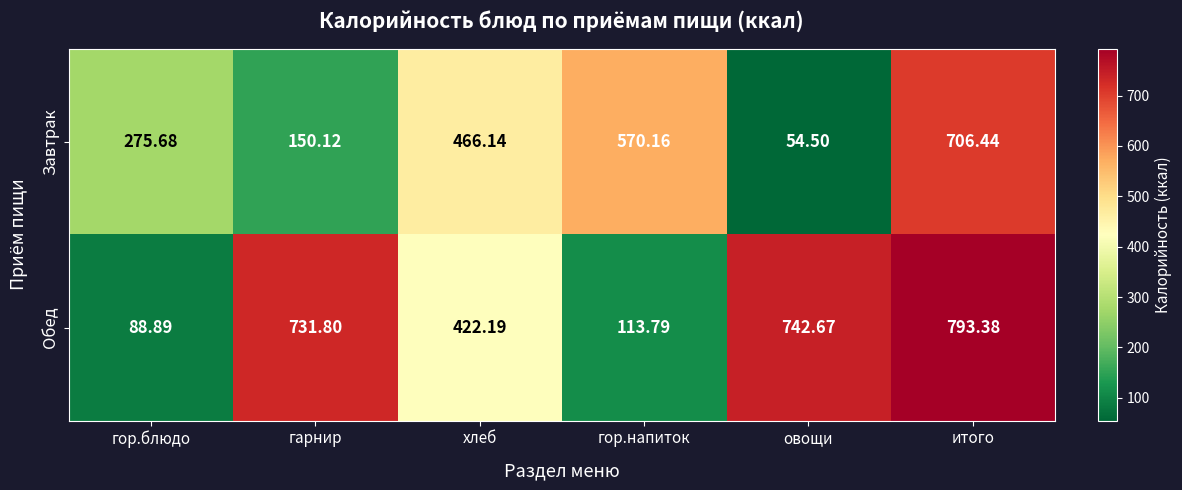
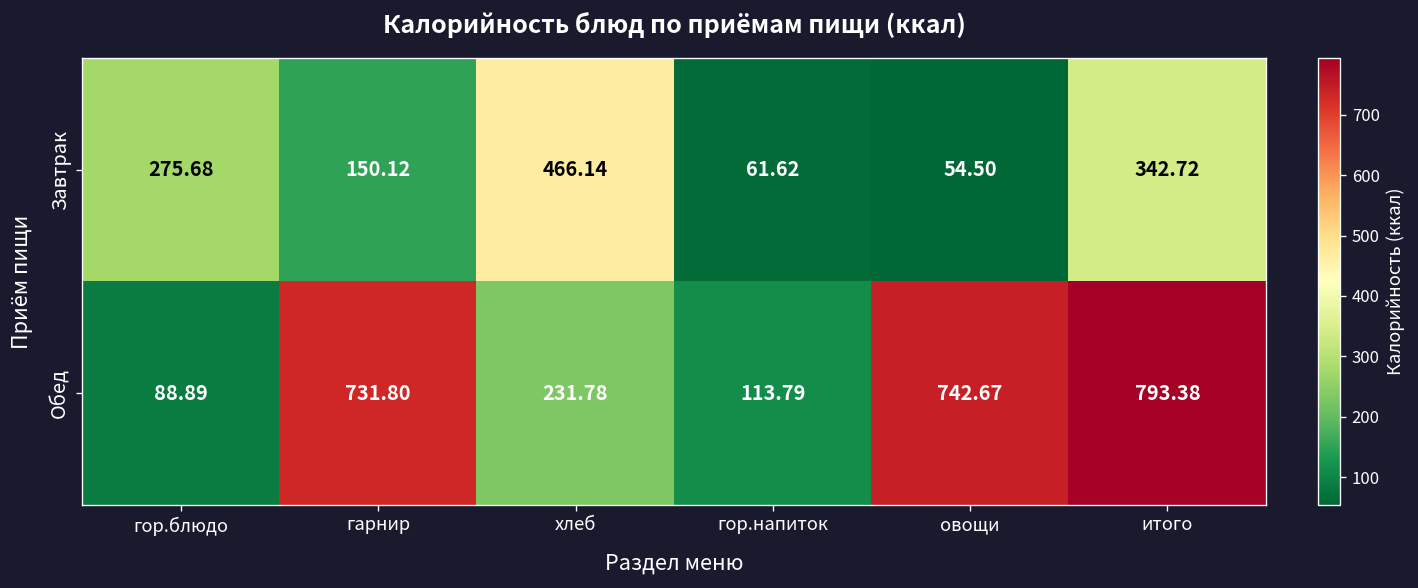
Завтрак, гор.напиток: 570.16 -> 61.62
Завтрак, итого: 706.44 -> 342.72
Обед, хлеб: 422.19 -> 231.78
